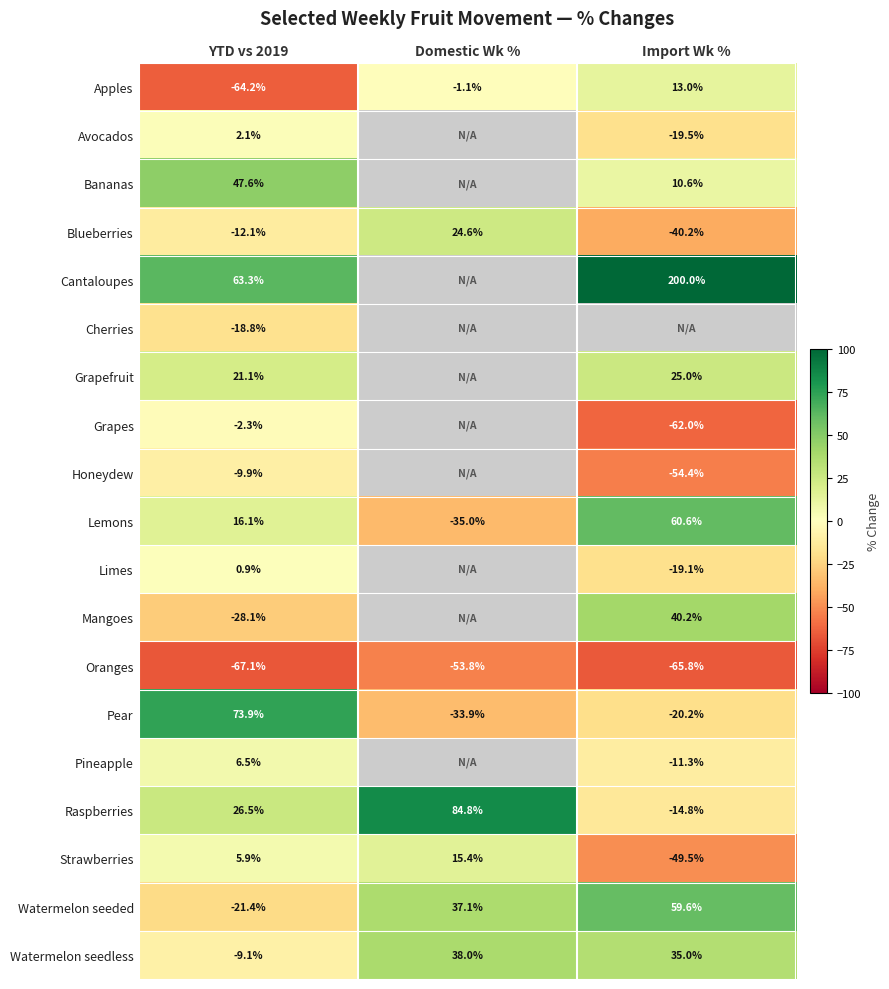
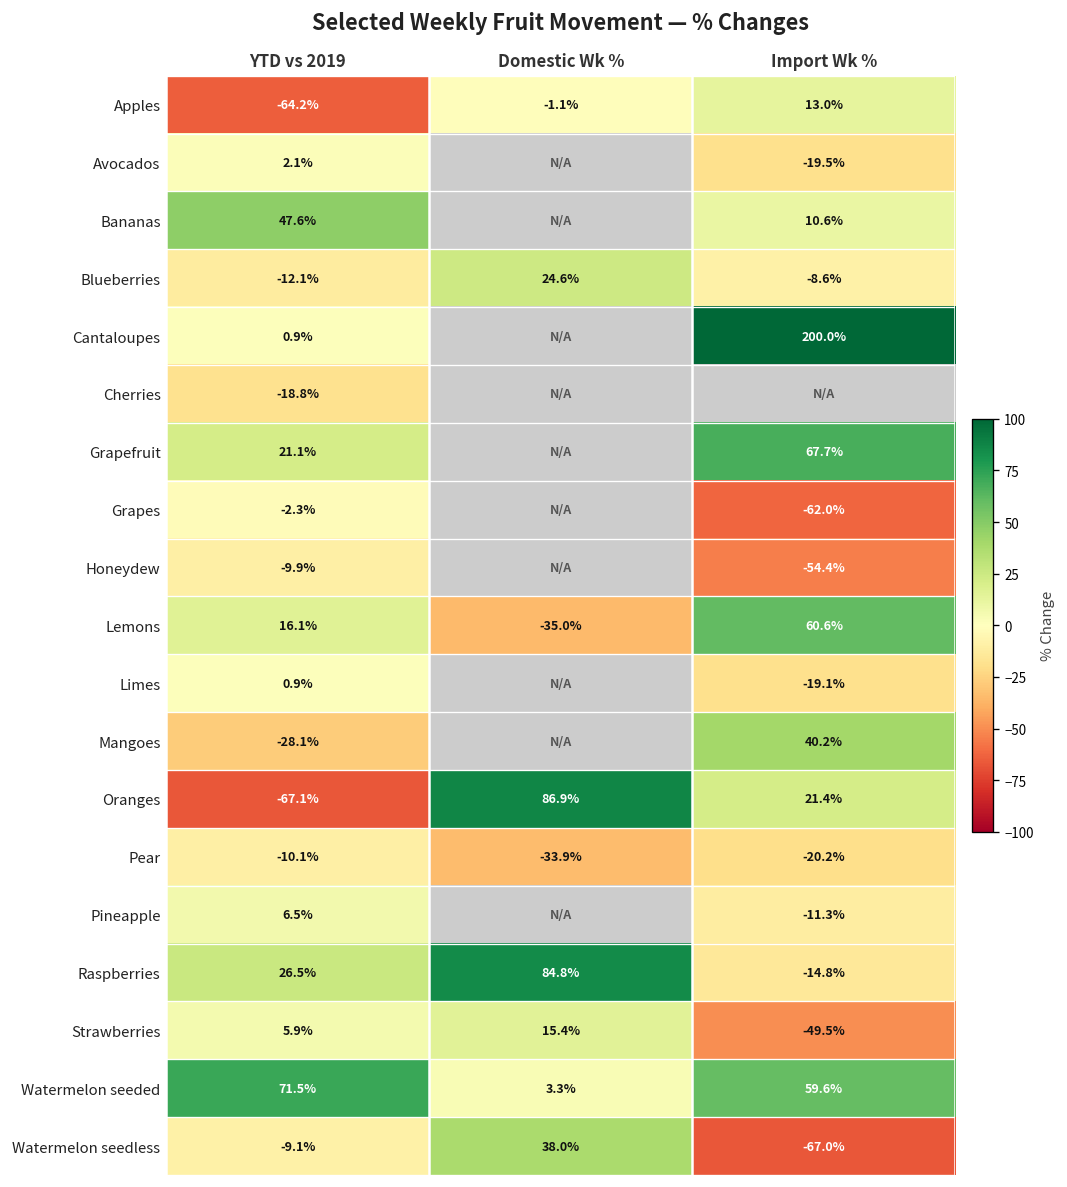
Blueberries, Import Wk %: -40.2% -> -8.6%
Cantaloupes, YTD vs 2019: 63.3% -> 0.9%
Grapefruit, Import Wk %: 25.0% -> 67.7%
Oranges, Domestic Wk %: -53.8% -> 86.9%
Oranges, Import Wk %: -65.8% -> 21.4%
Pear, YTD vs 2019: 73.9% -> -10.1%
Watermelon seeded, YTD vs 2019: -21.4% -> 71.5%
Watermelon seeded, Domestic Wk %: 37.1% -> 3.3%
Watermelon seedless, Import Wk %: 35.0% -> -67.0%
